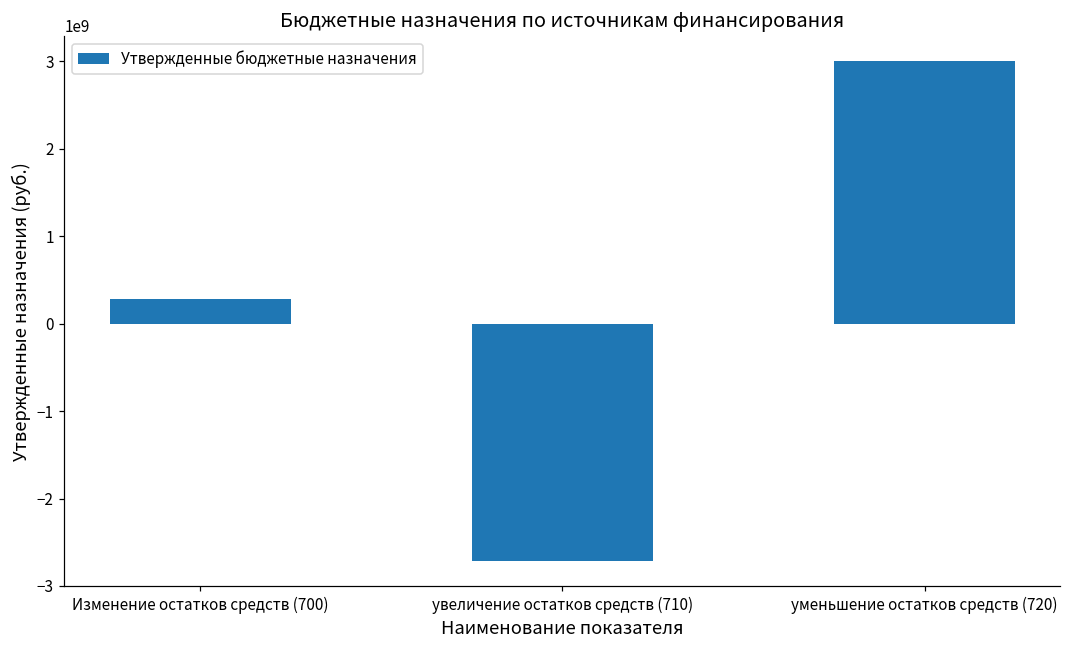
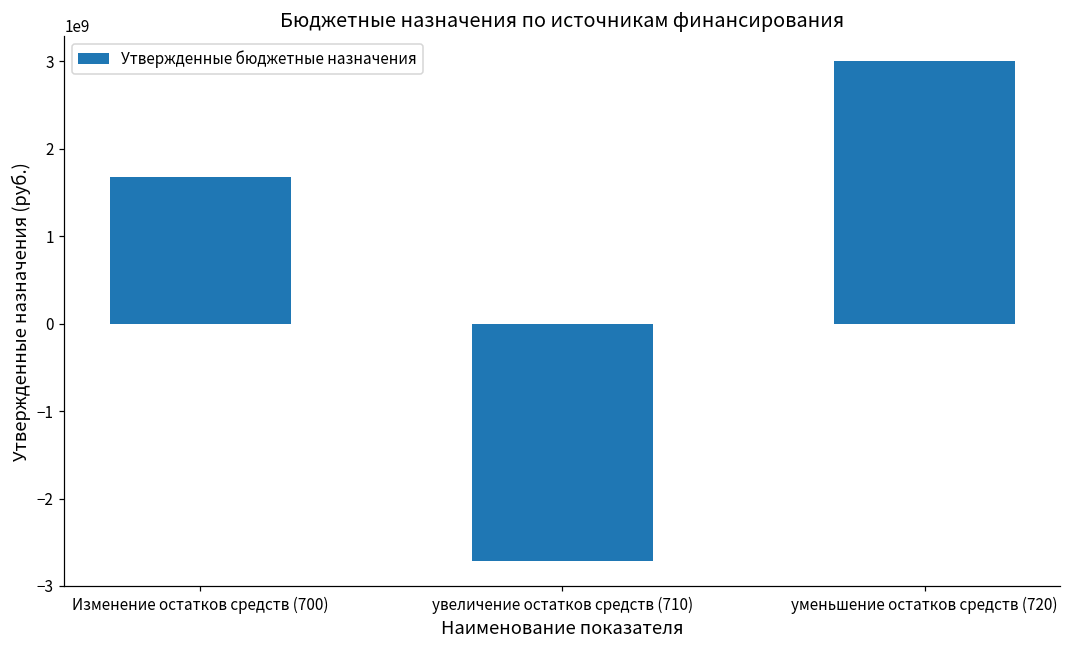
Изменение остатков средств (700): 300000000 -> 1700000000
